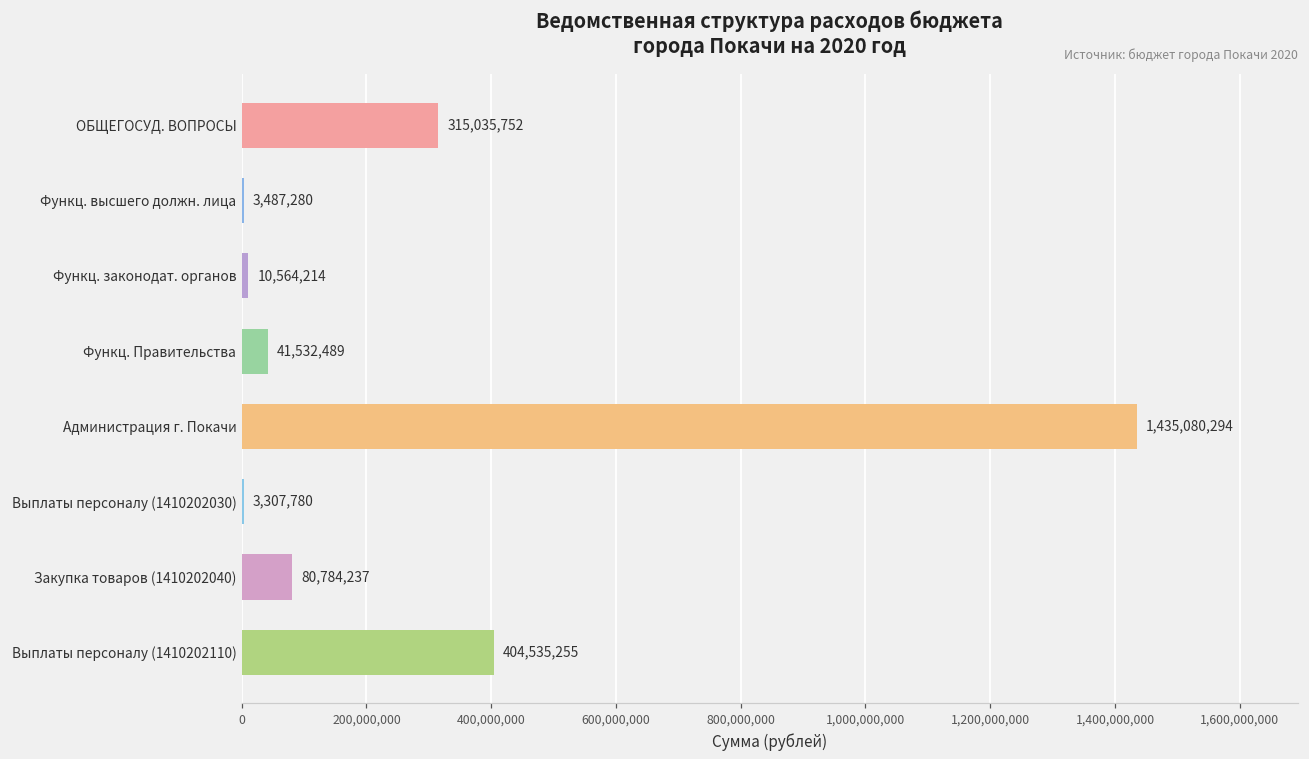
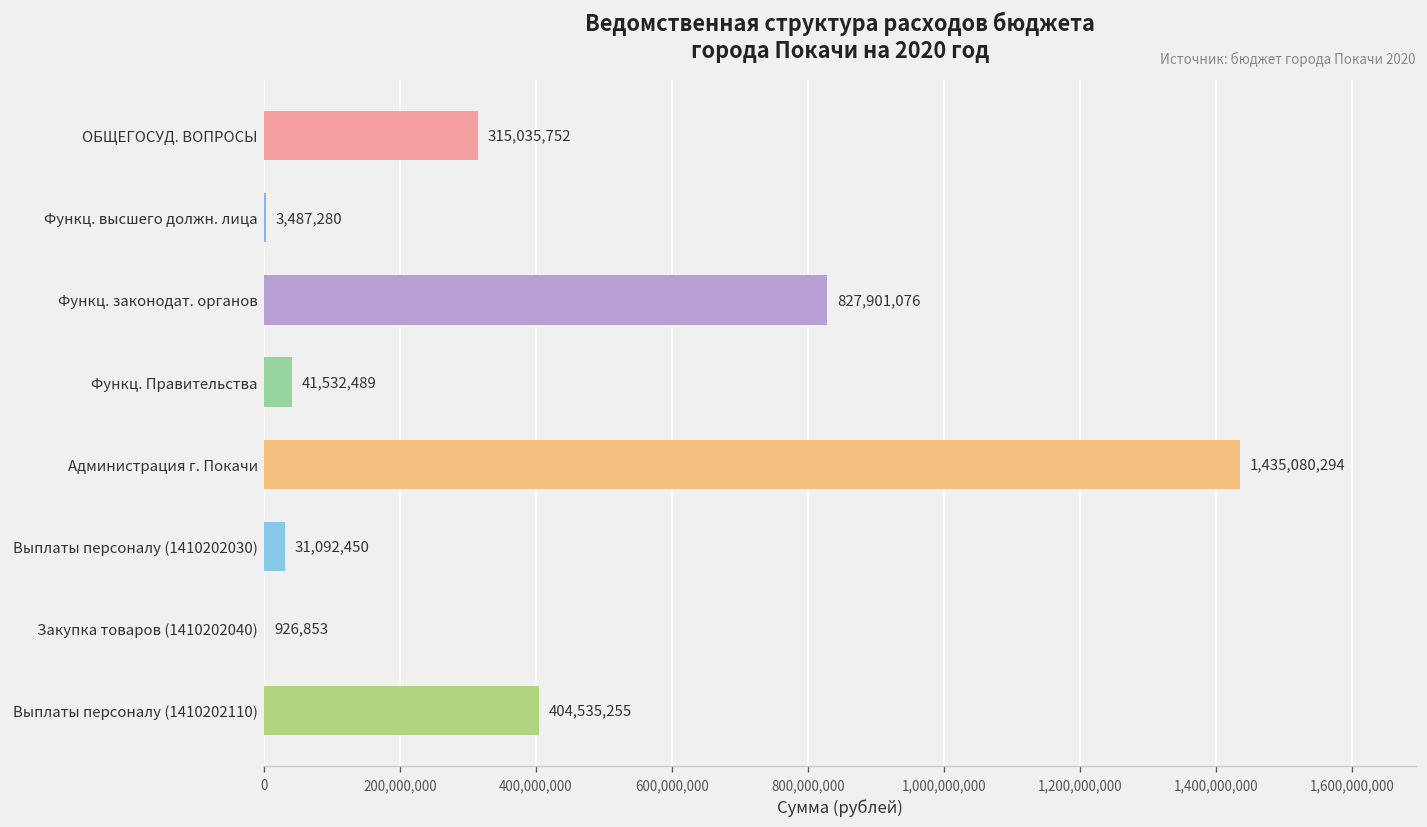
Функц. законодат. органов: 10,564,214 -> 827,901,076
Выплаты персоналу (1410202030): 3,307,780 -> 31,092,450
Закупка товаров (1410202040): 80,784,237 -> 926,853
